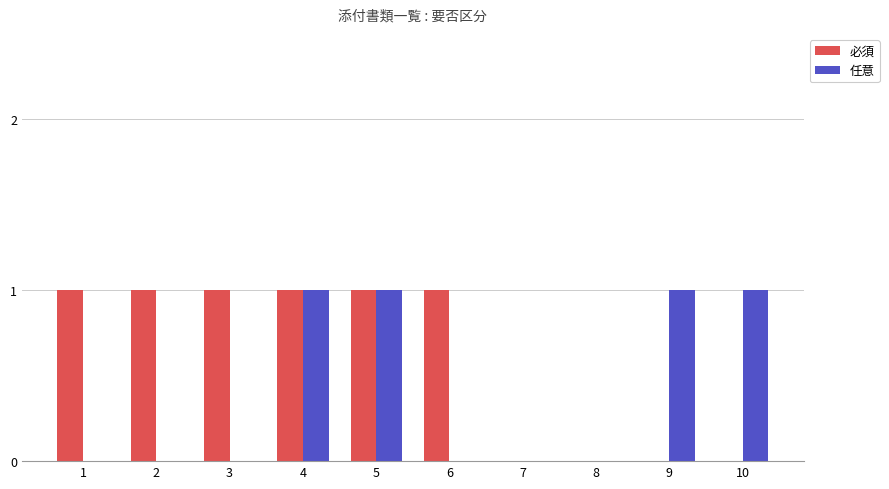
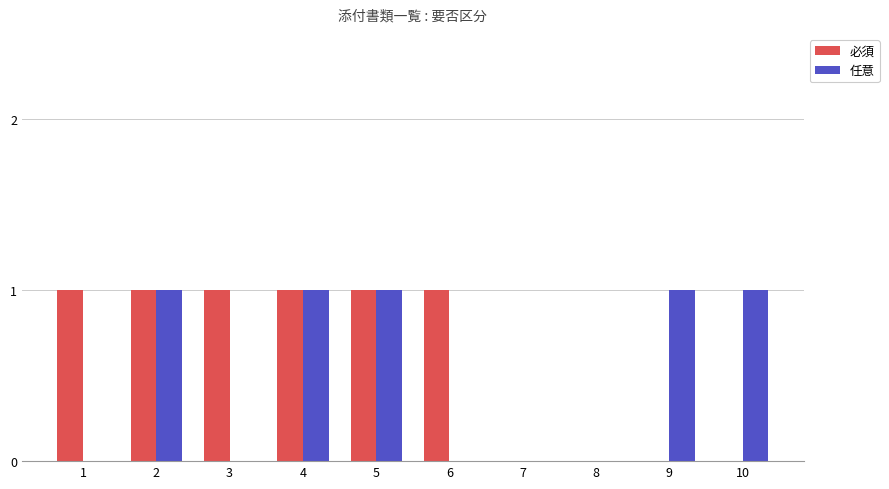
任意, 2: 0 -> 1
